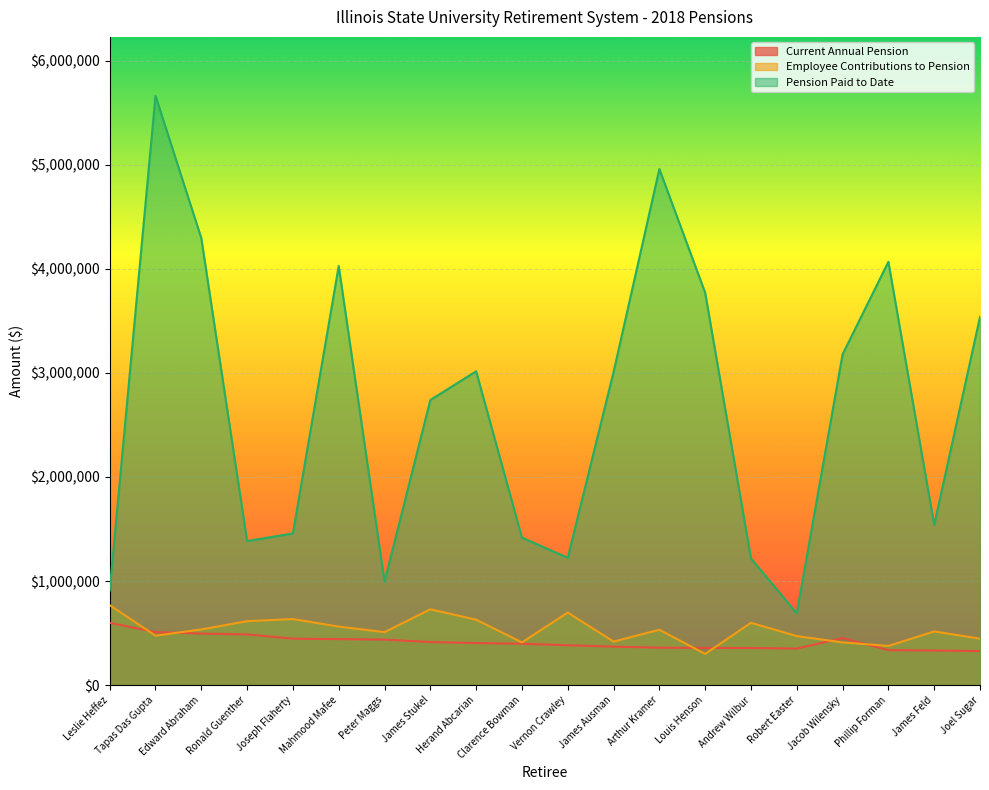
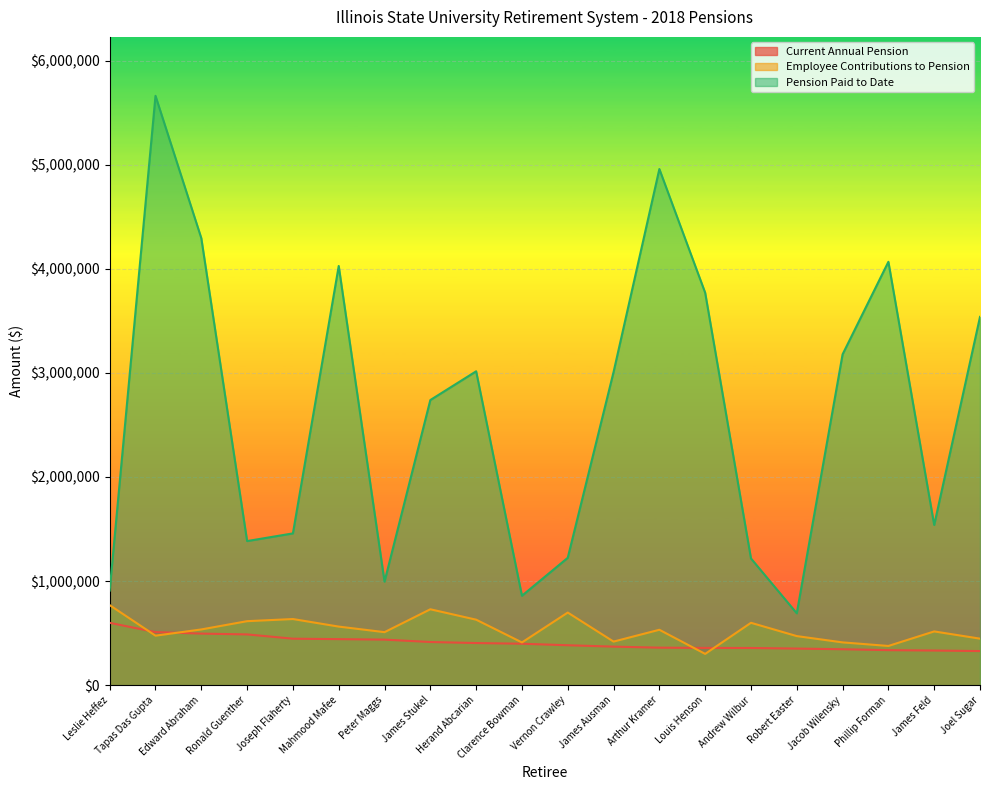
Pension Paid to Date, Clarence Bowman: $1,420,000 -> $860,000
Current Annual Pension, Jacob Wilensky: $450,000 -> $340,000
